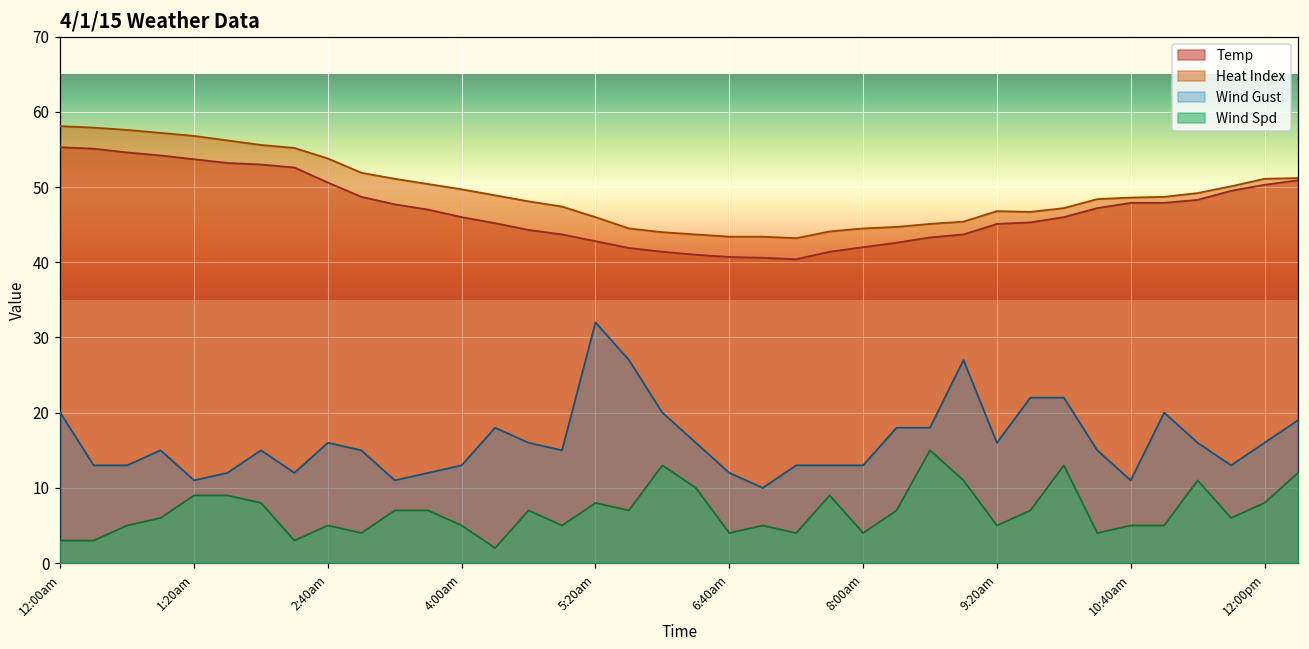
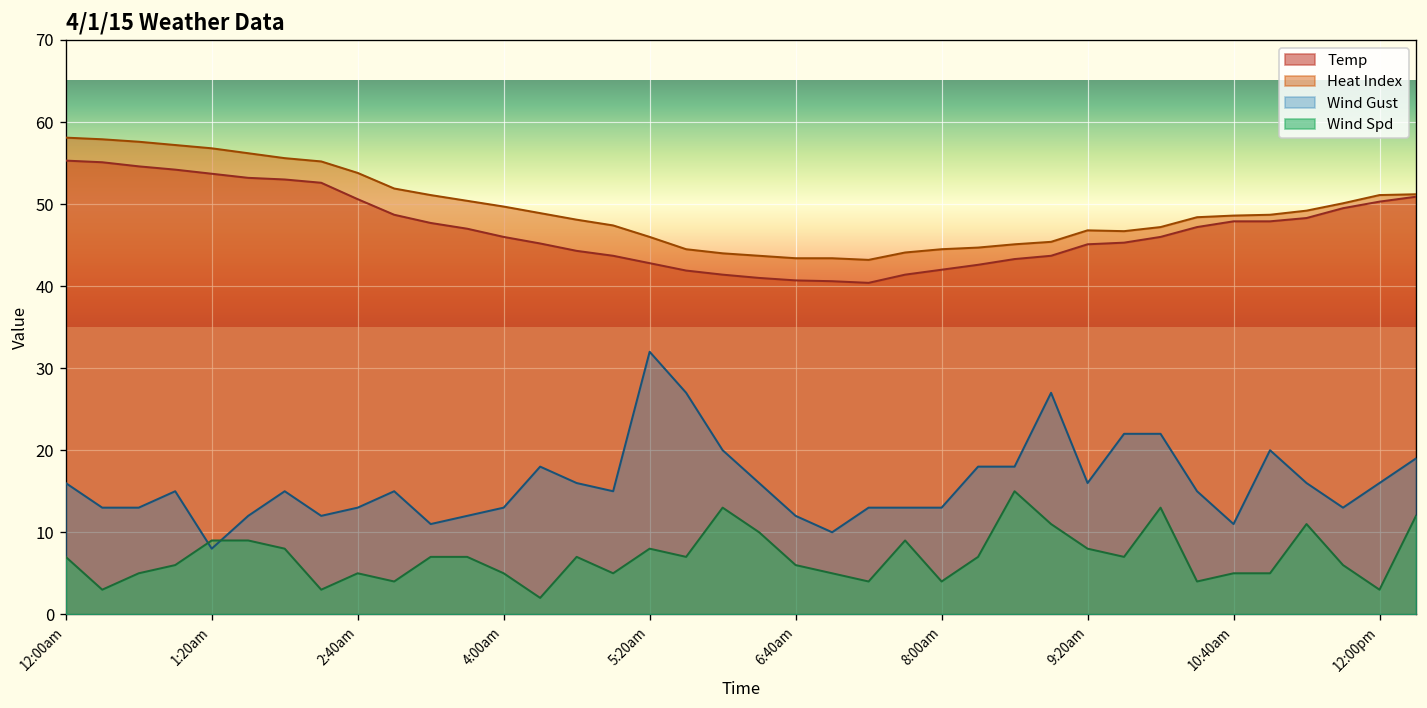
Wind Gust, 12:00am: 20 -> 16
Wind Spd, 12:00am: 3 -> 7
Wind Gust, 1:20am: 11 -> 8
Wind Gust, 2:40am: 16 -> 13
Wind Spd, 6:40am: 4 -> 6
Wind Spd, 9:20am: 5 -> 8
Wind Spd, 12:00pm: 8 -> 3
